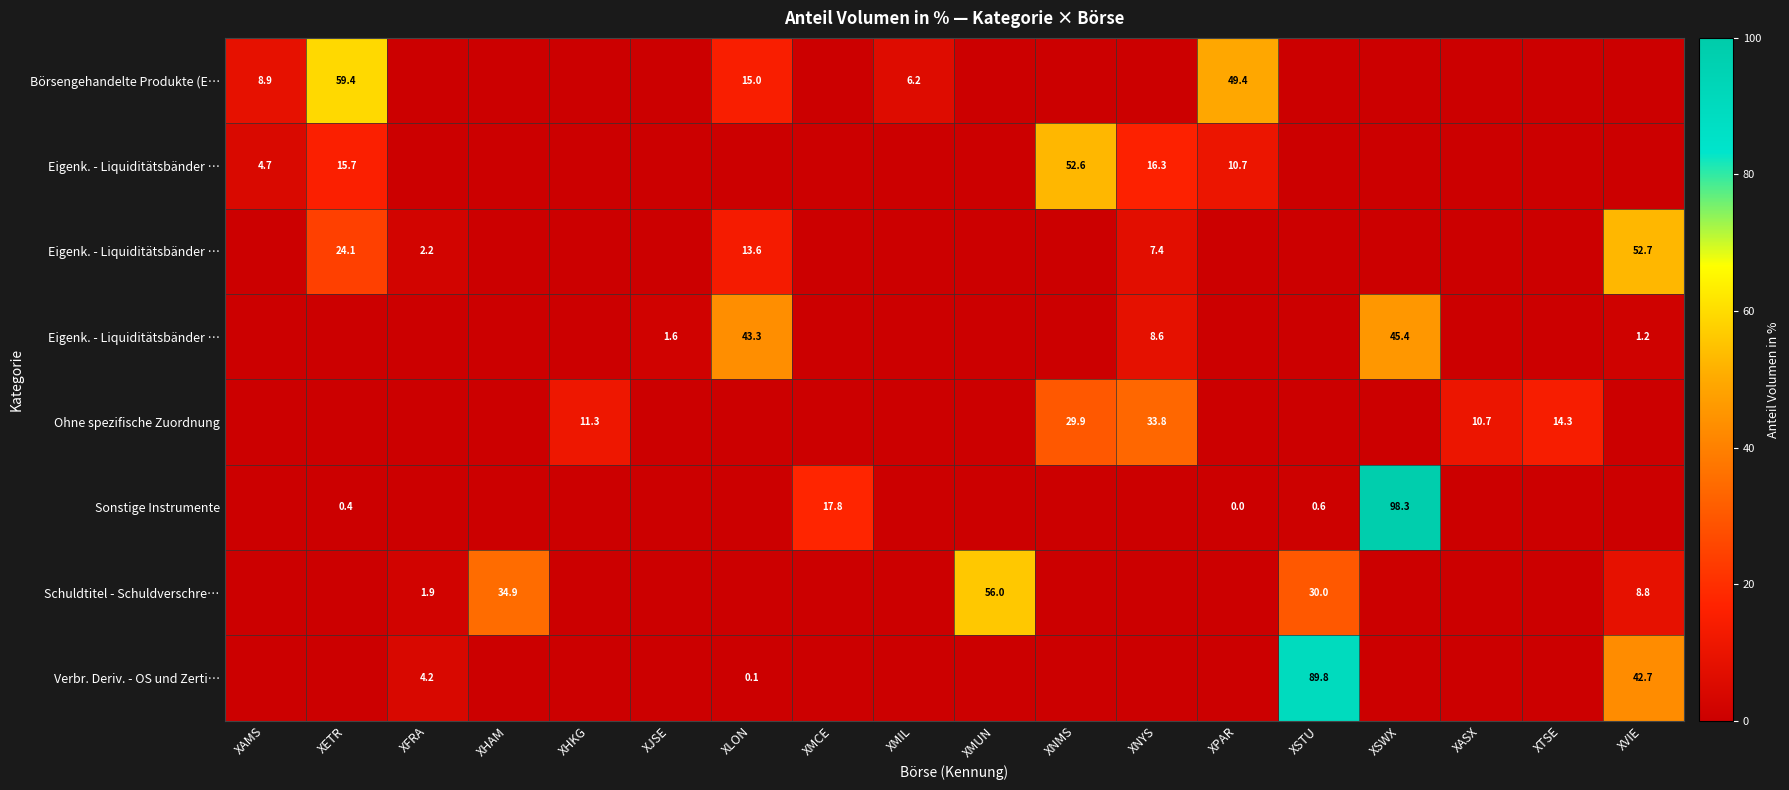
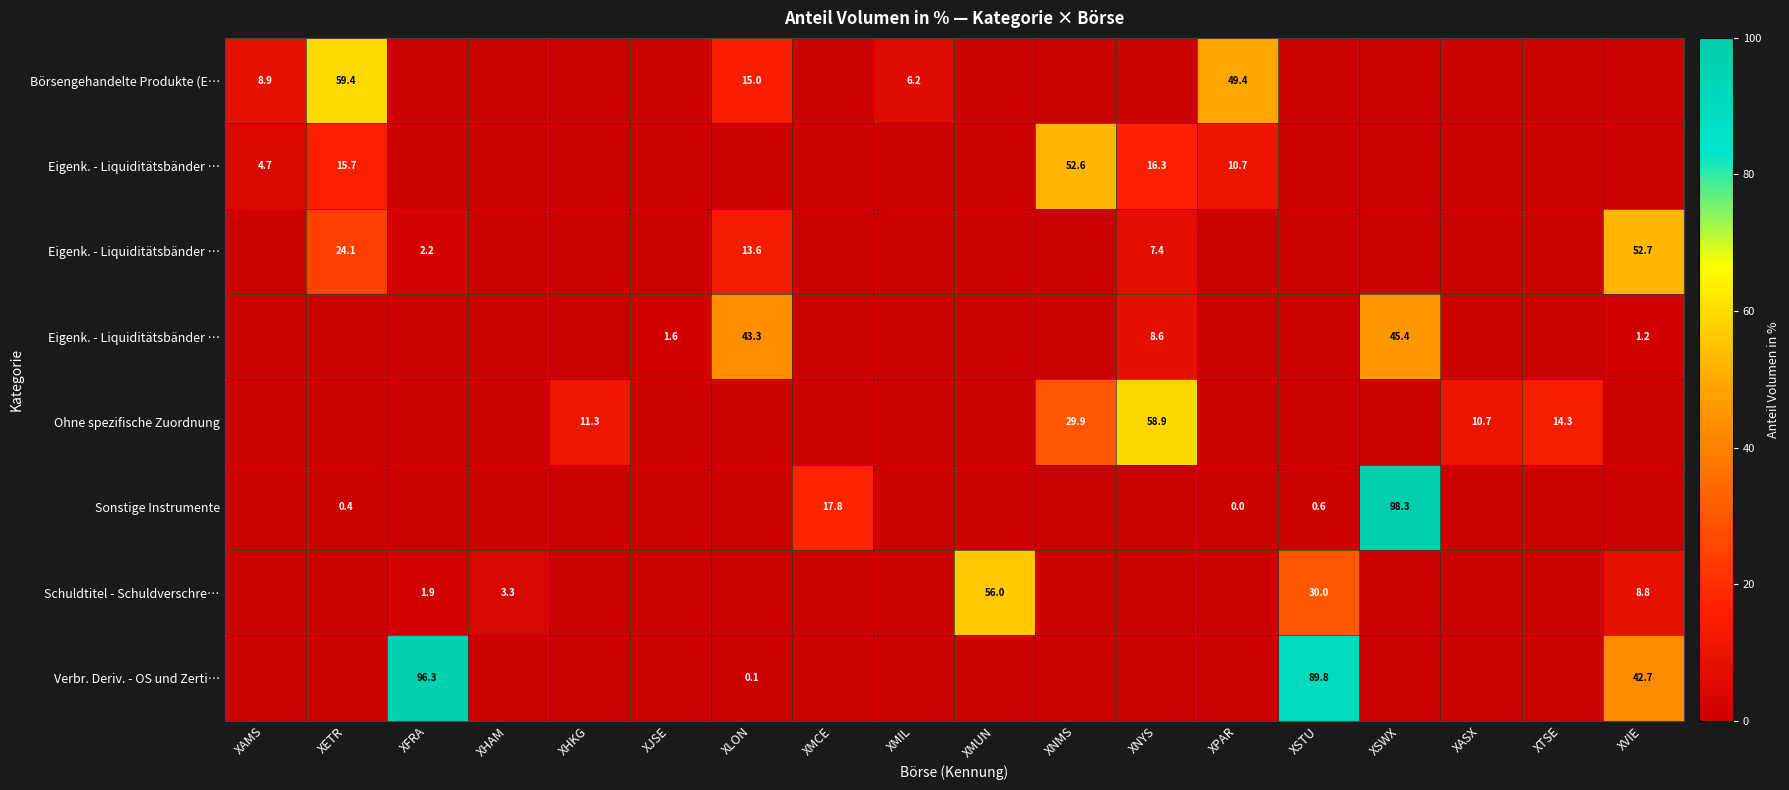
Ohne spezifische Zuordnung, XNYS: 33.8 -> 58.9
Schuldtitel - Schuldverschre…, XHAM: 34.9 -> 3.3
Verbr. Deriv. - OS und Zerti…, XFRA: 4.2 -> 96.3
